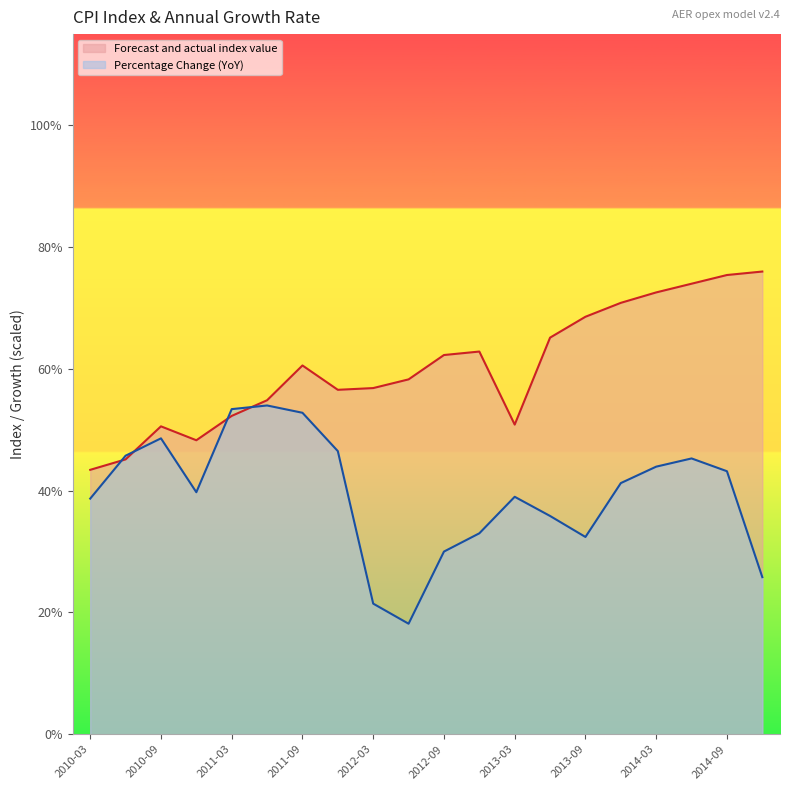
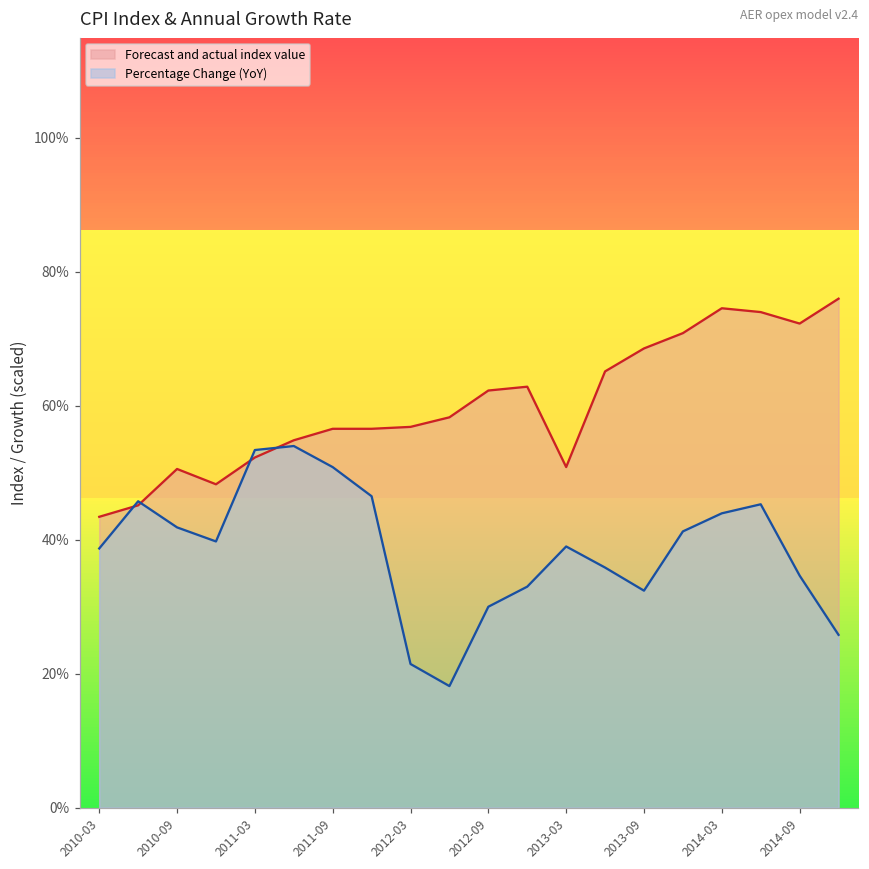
Percentage Change (YoY), 2010-09: 49% -> 42%
Forecast and actual index value, 2011-09: 61% -> 57%
Percentage Change (YoY), 2011-09: 53% -> 51%
Forecast and actual index value, 2014-03: 73% -> 75%
Forecast and actual index value, 2014-09: 75% -> 72%
Percentage Change (YoY), 2014-09: 43% -> 35%
